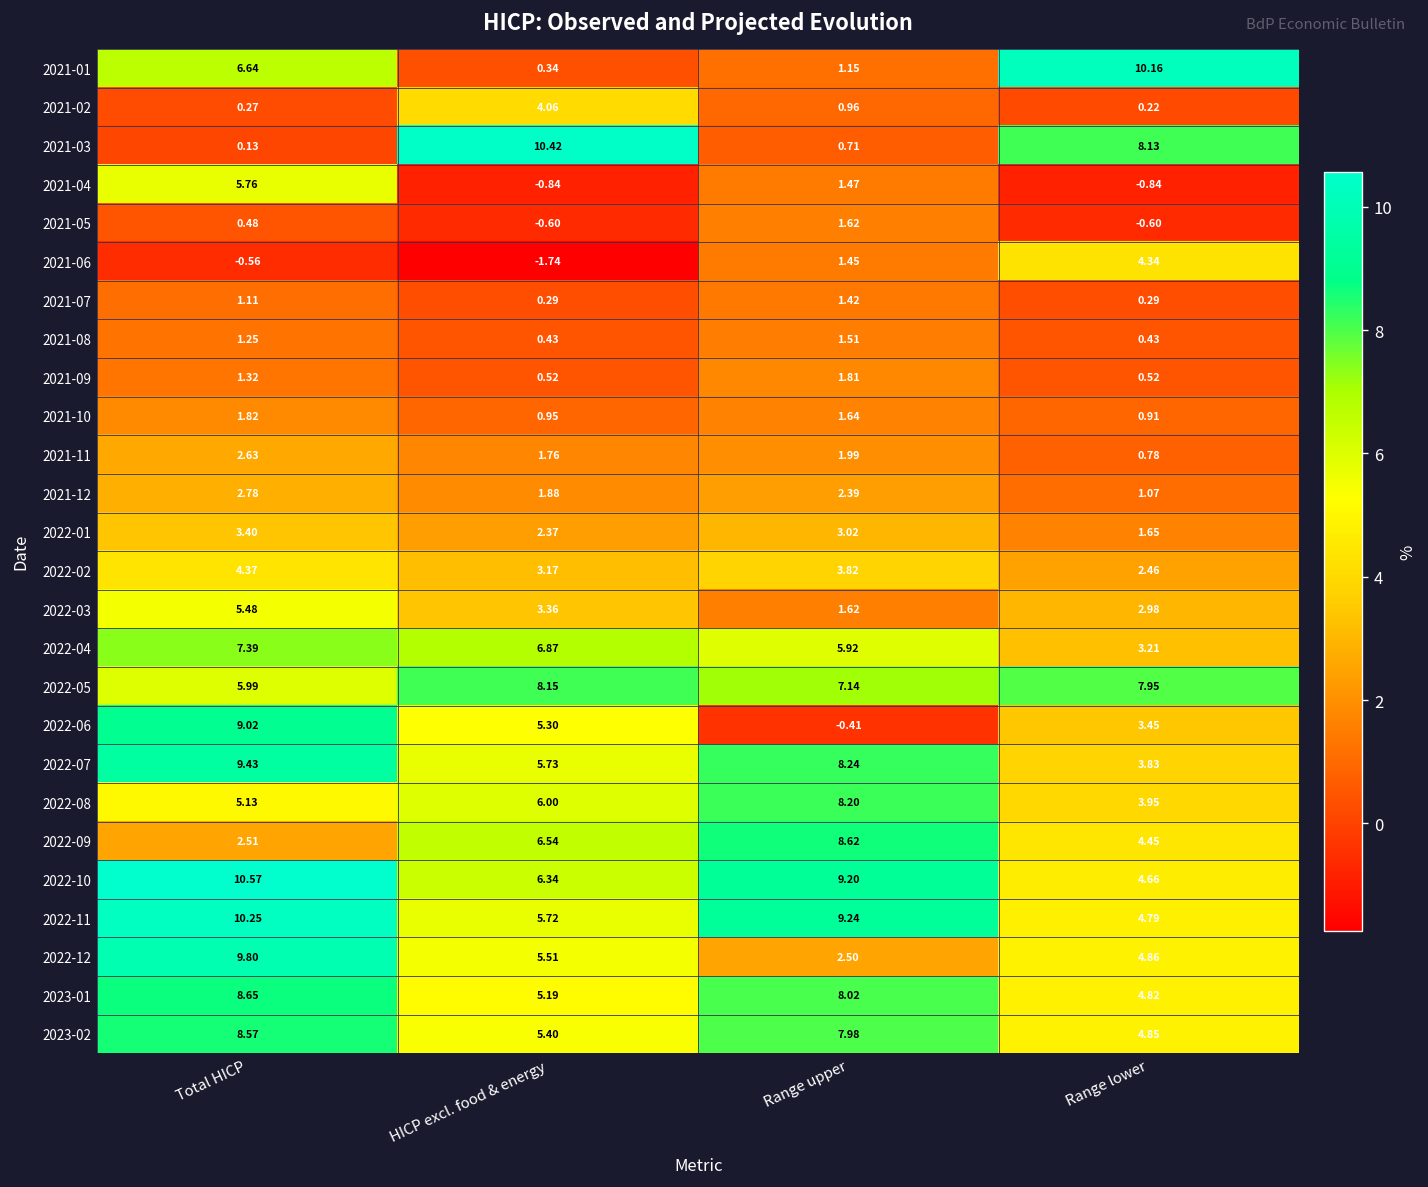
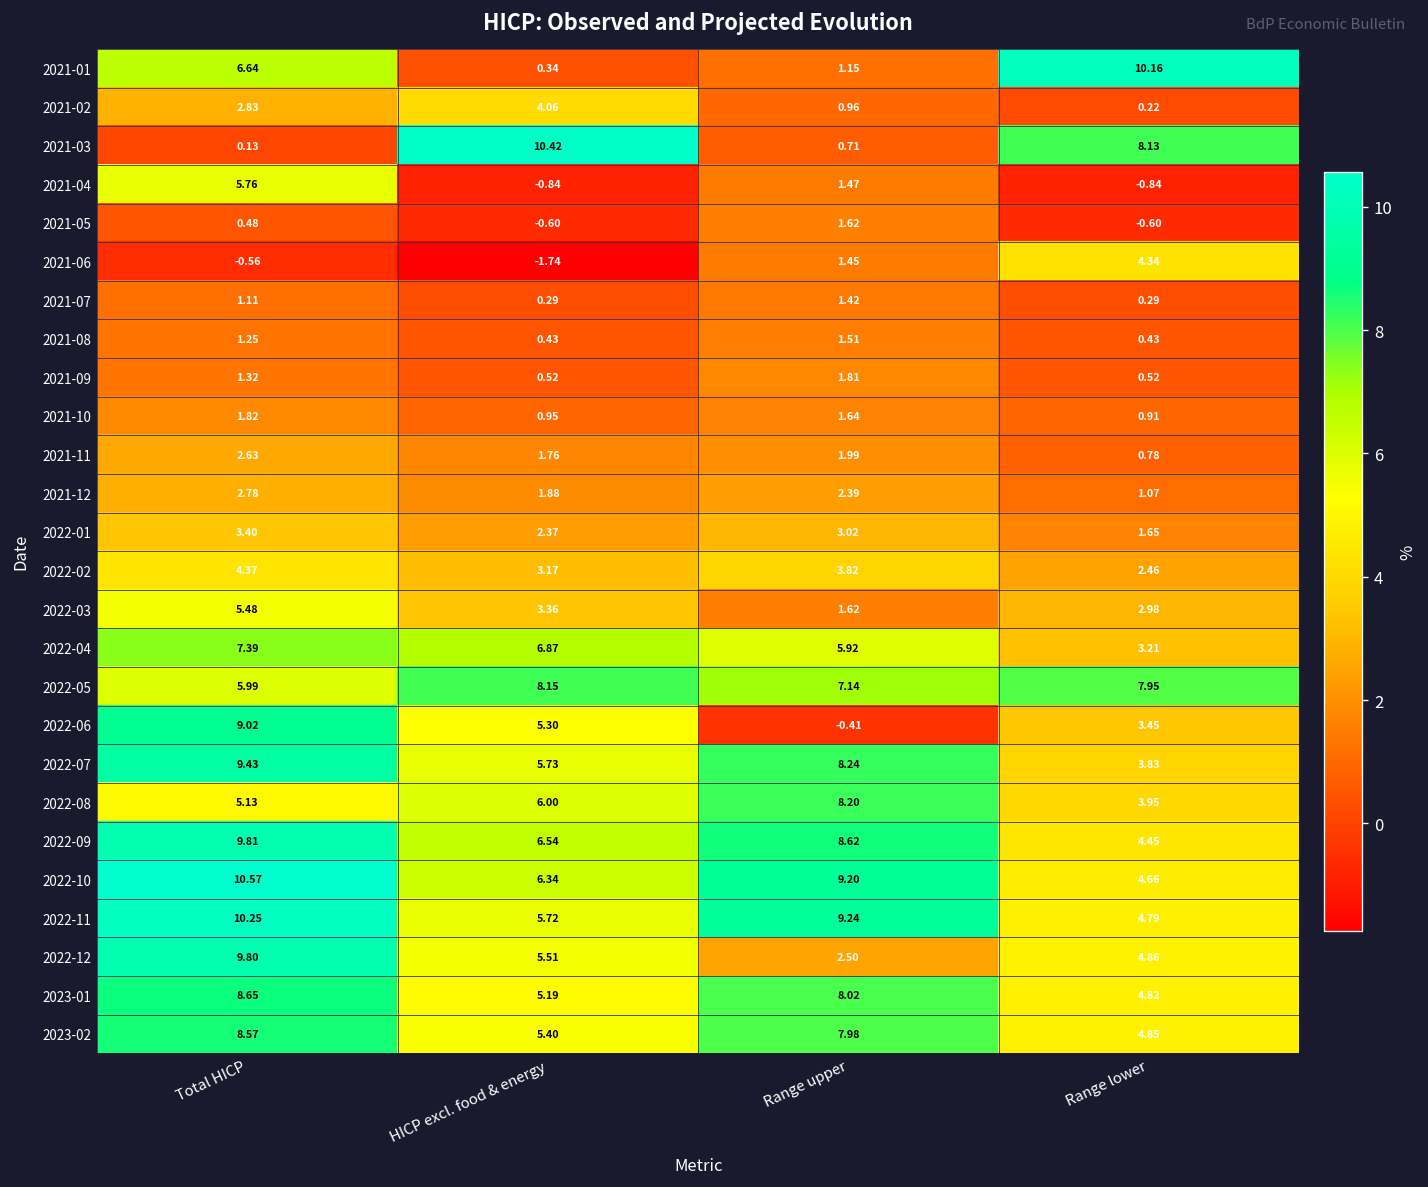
2021-02, Total HICP: 0.27 -> 2.83
2022-09, Total HICP: 2.51 -> 9.81
